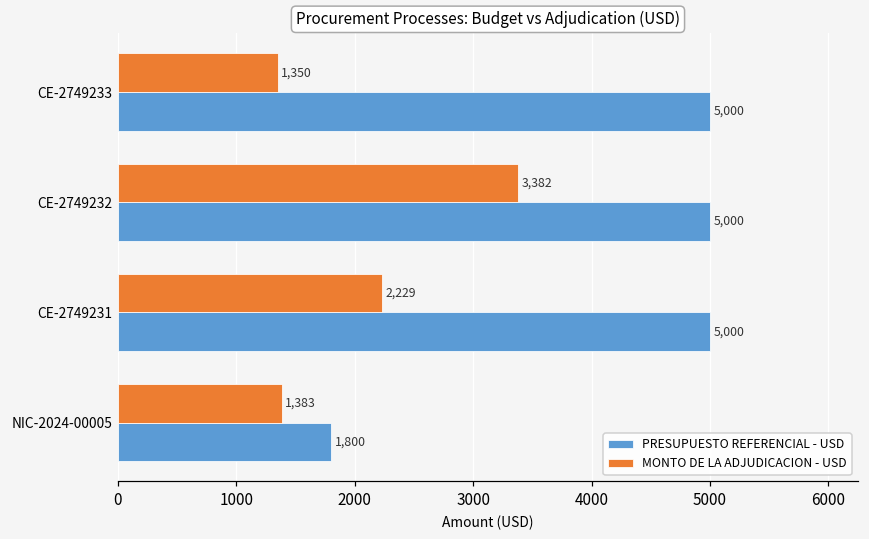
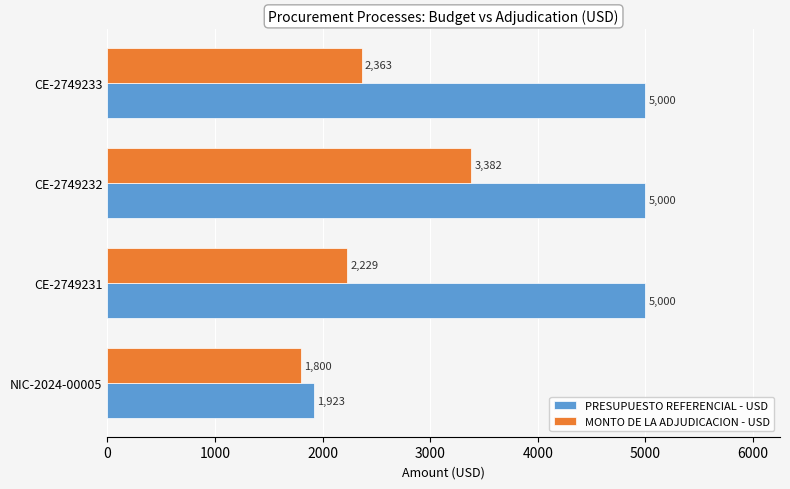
MONTO DE LA ADJUDICACION - USD, CE-2749233: 1,350 -> 2,363
MONTO DE LA ADJUDICACION - USD, NIC-2024-00005: 1,383 -> 1,800
PRESUPUESTO REFERENCIAL - USD, NIC-2024-00005: 1,800 -> 1,923
